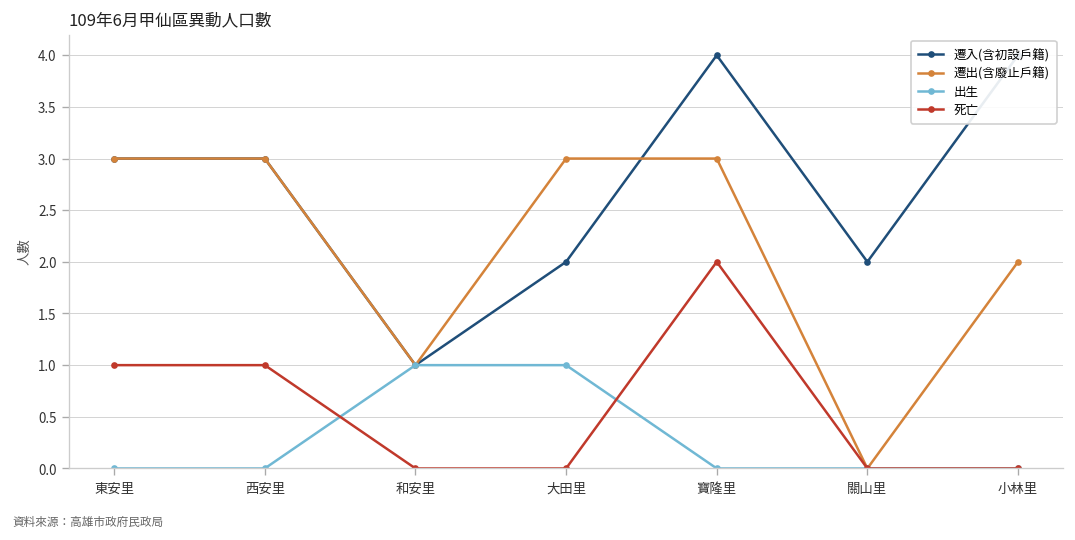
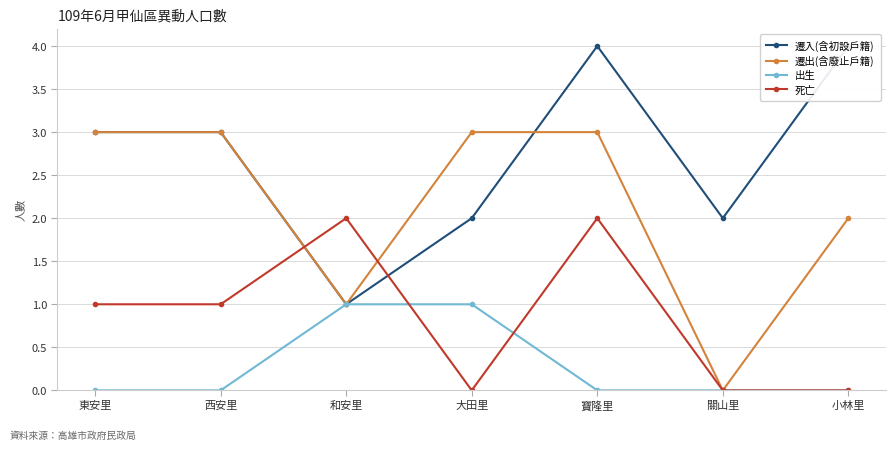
死亡, 和安里: 0 -> 2
